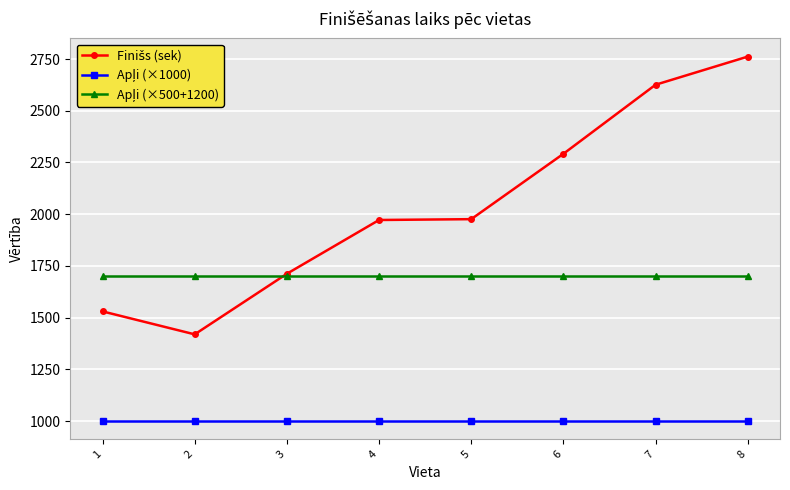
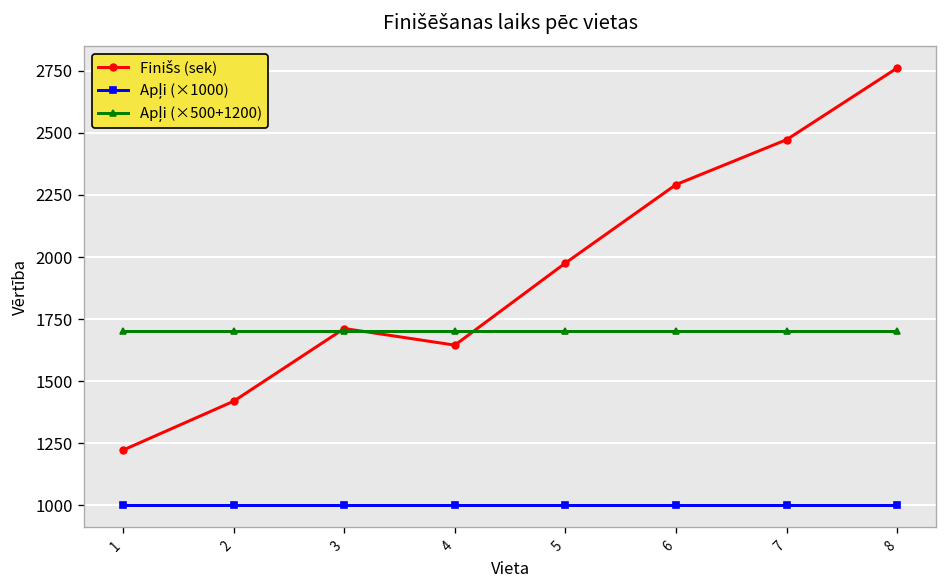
Finišs (sek), 1: 1530 -> 1220
Finišs (sek), 4: 1970 -> 1650
Finišs (sek), 7: 2630 -> 2470
